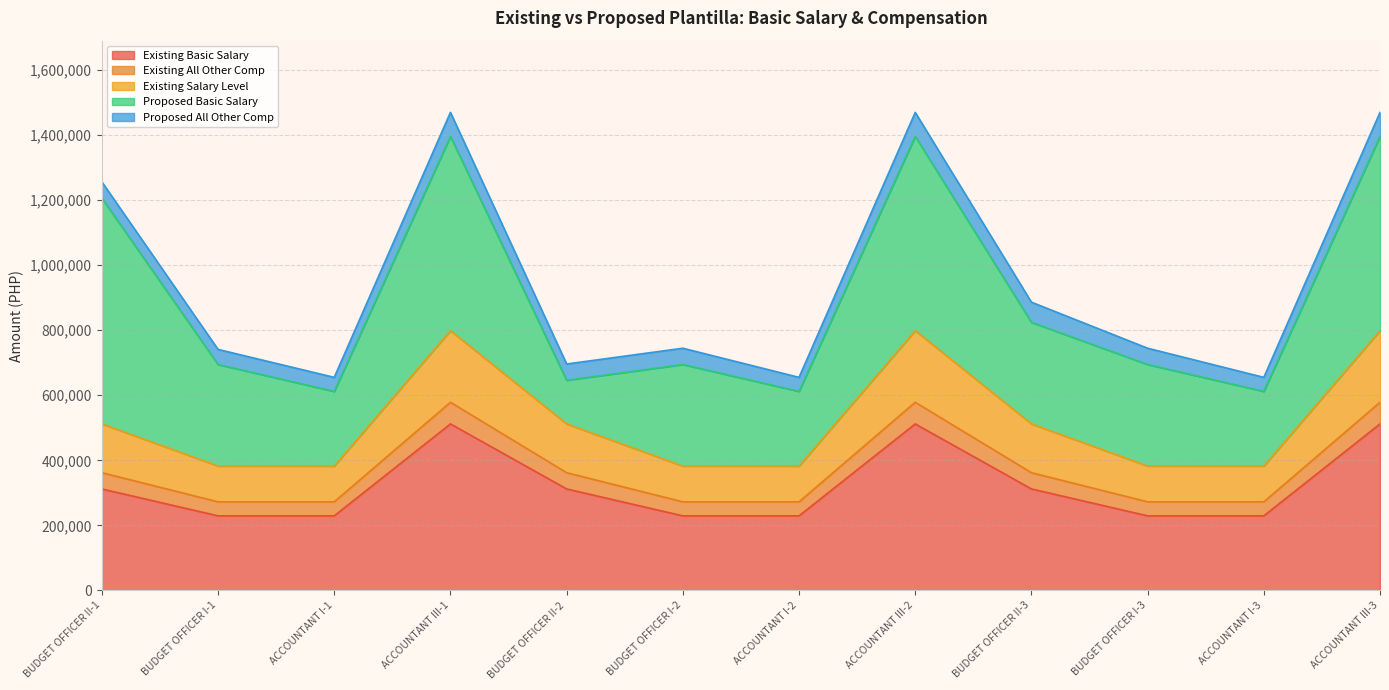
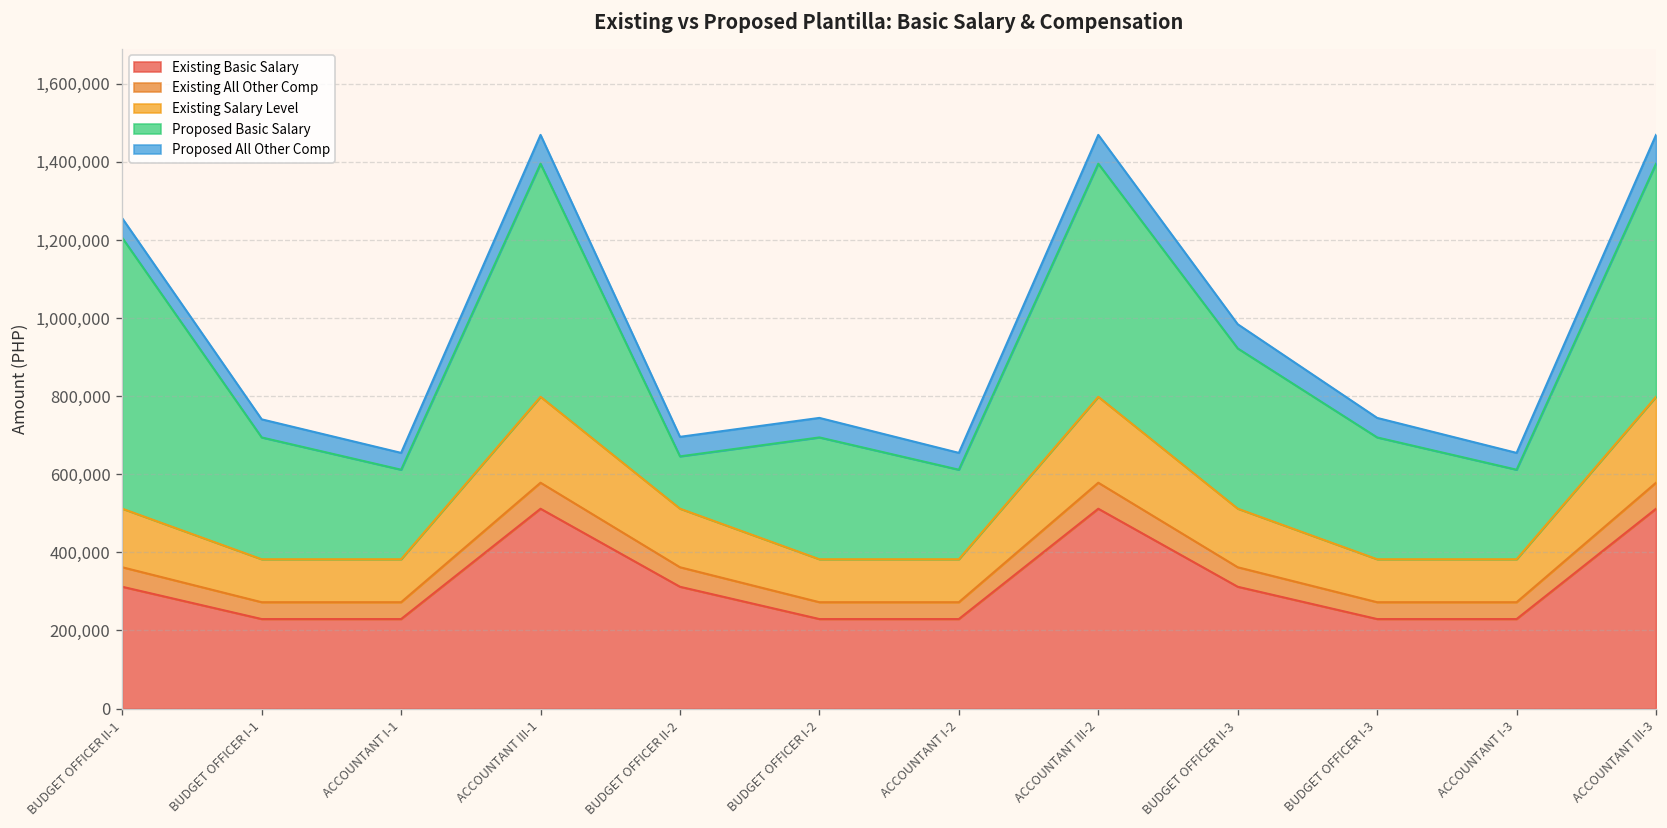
Proposed Basic Salary, BUDGET OFFICER II-3: 310,000 -> 410,000
